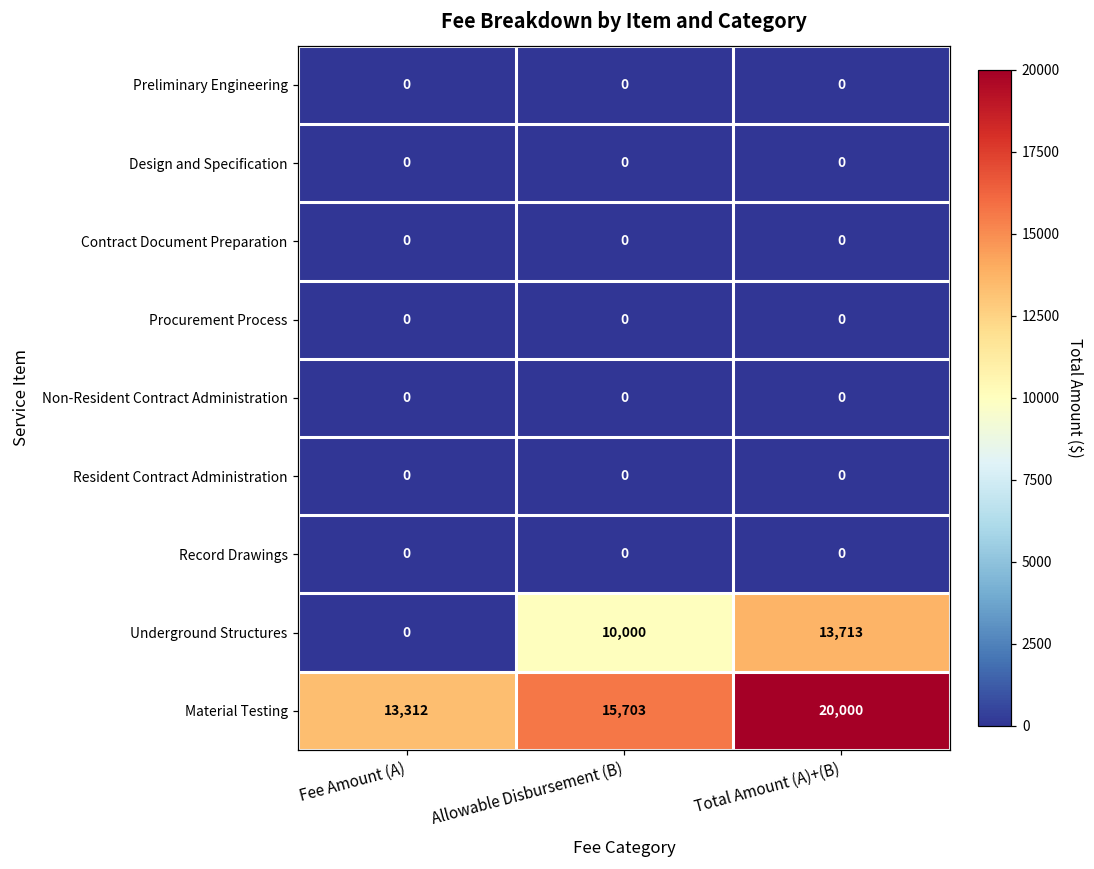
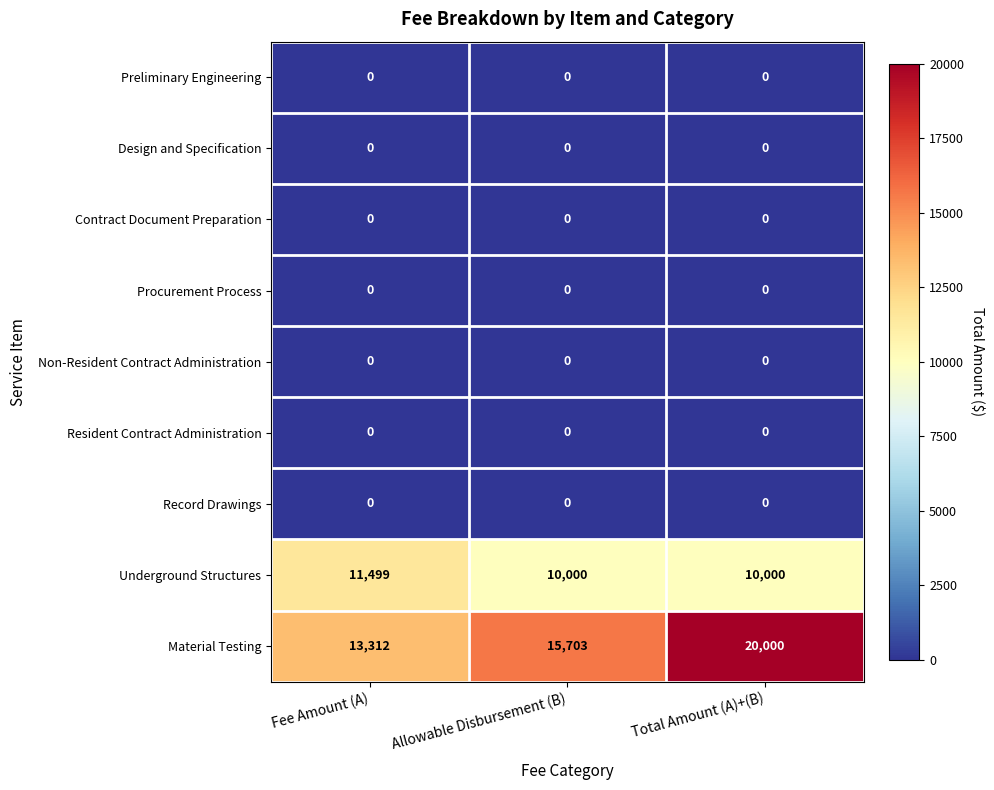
Underground Structures, Fee Amount (A): 0 -> 11,499
Underground Structures, Total Amount (A)+(B): 13,713 -> 10,000
